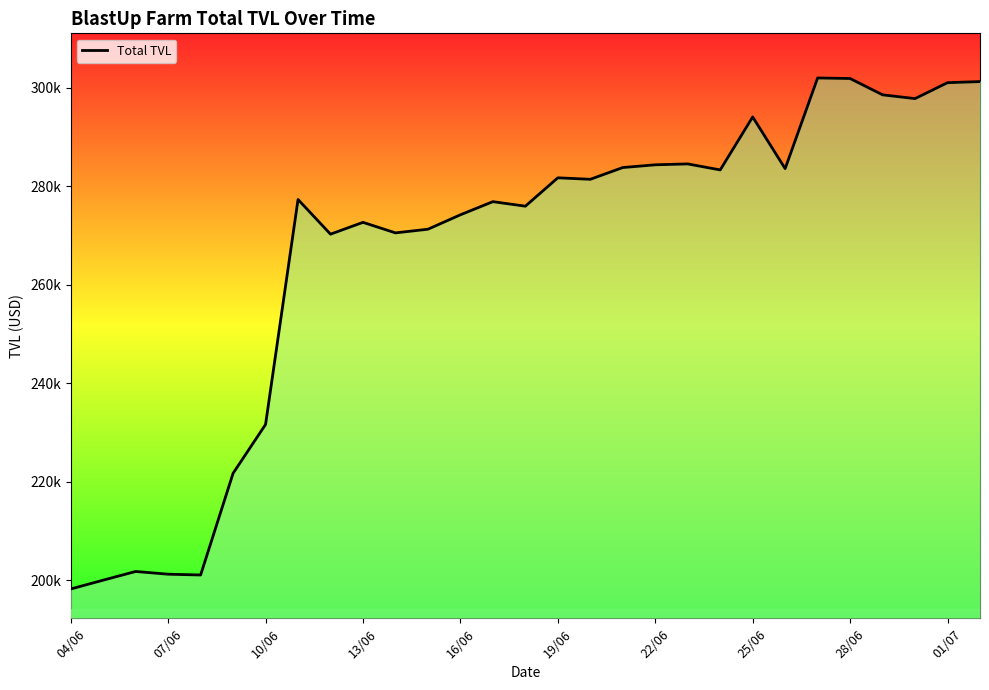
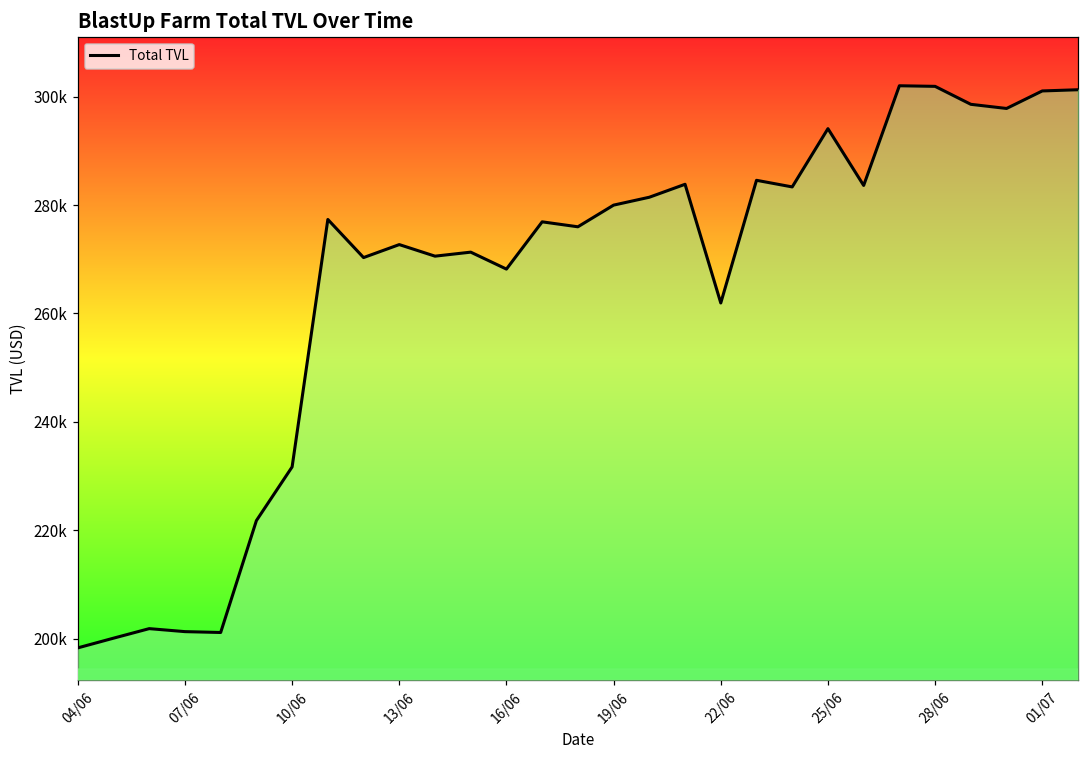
16/06: 274000 -> 268000
19/06: 282000 -> 280000
22/06: 284000 -> 262000
